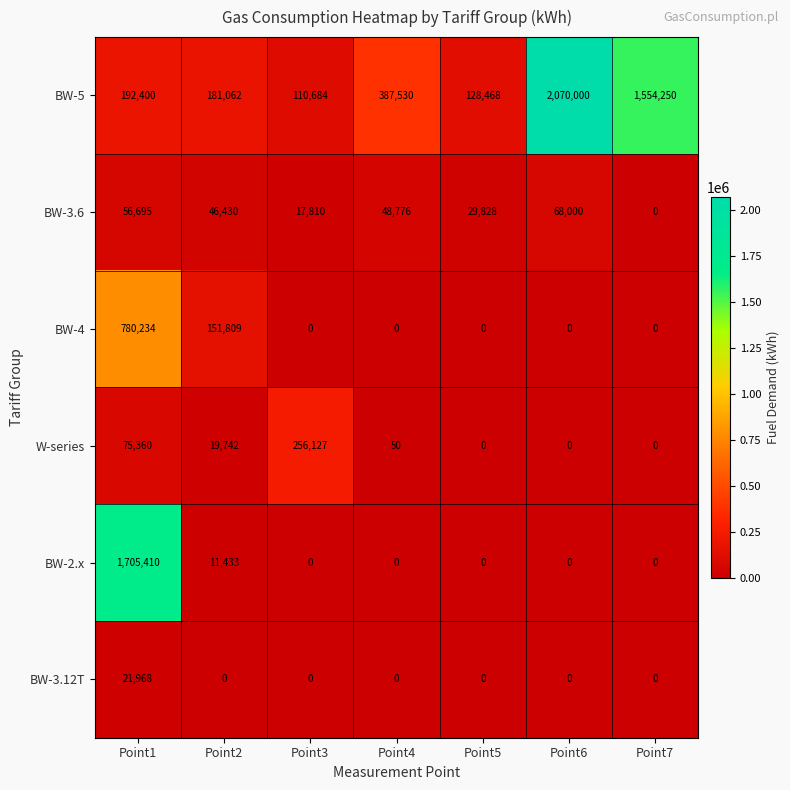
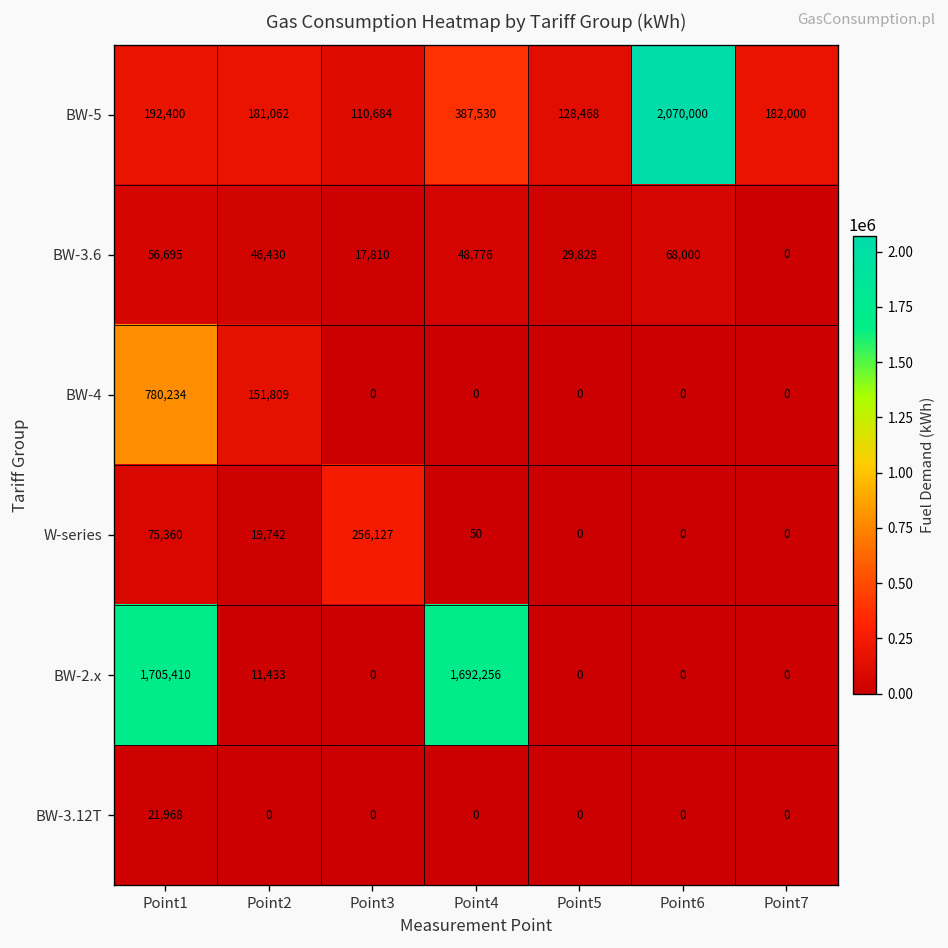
BW-5, Point7: 1,554,250 -> 182,000
BW-2.x, Point4: 0 -> 1,692,256
